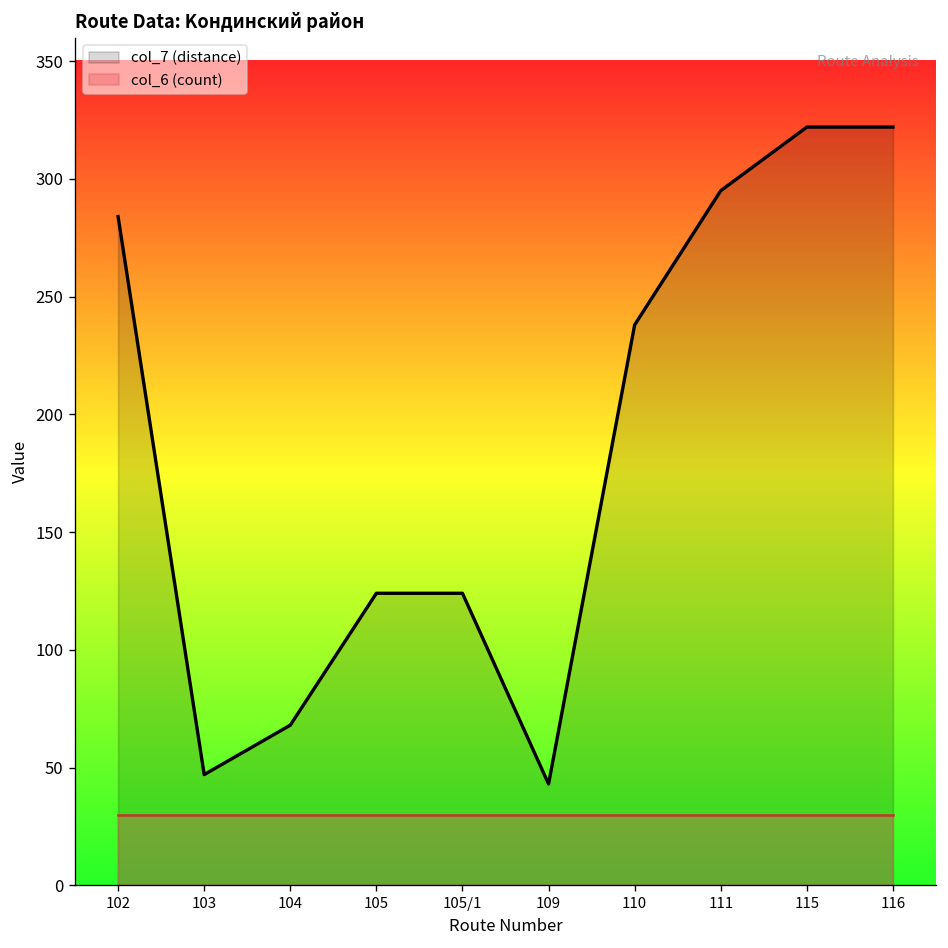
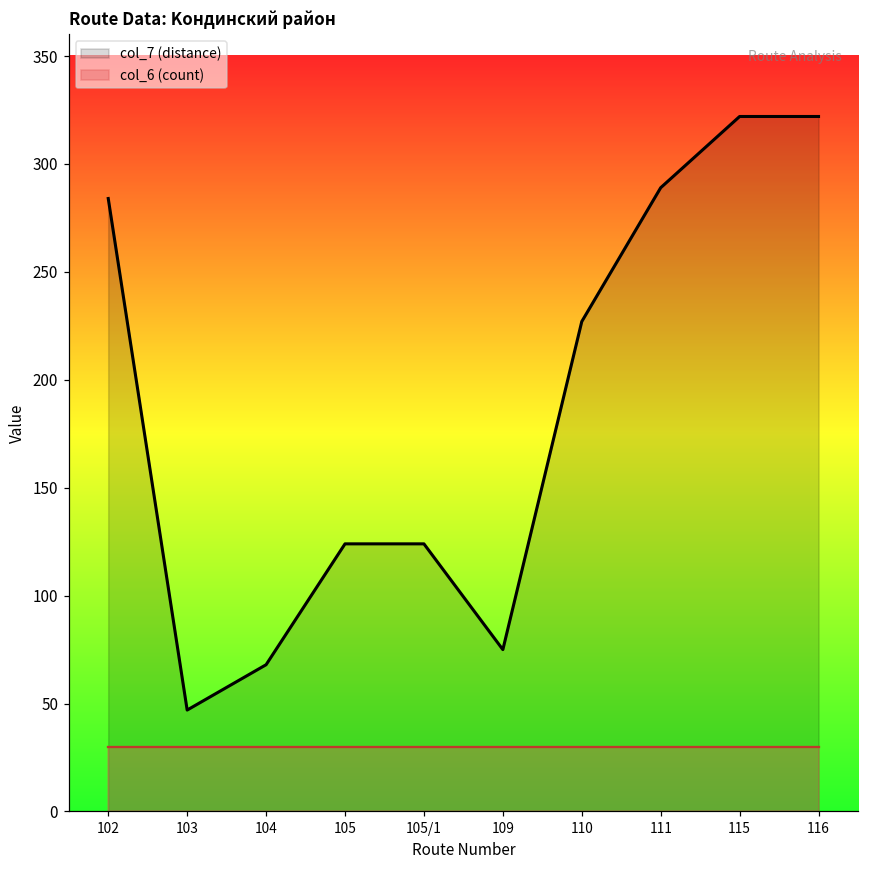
col_7 (distance), 109: 43 -> 75
col_7 (distance), 110: 238 -> 227
col_7 (distance), 111: 295 -> 289
